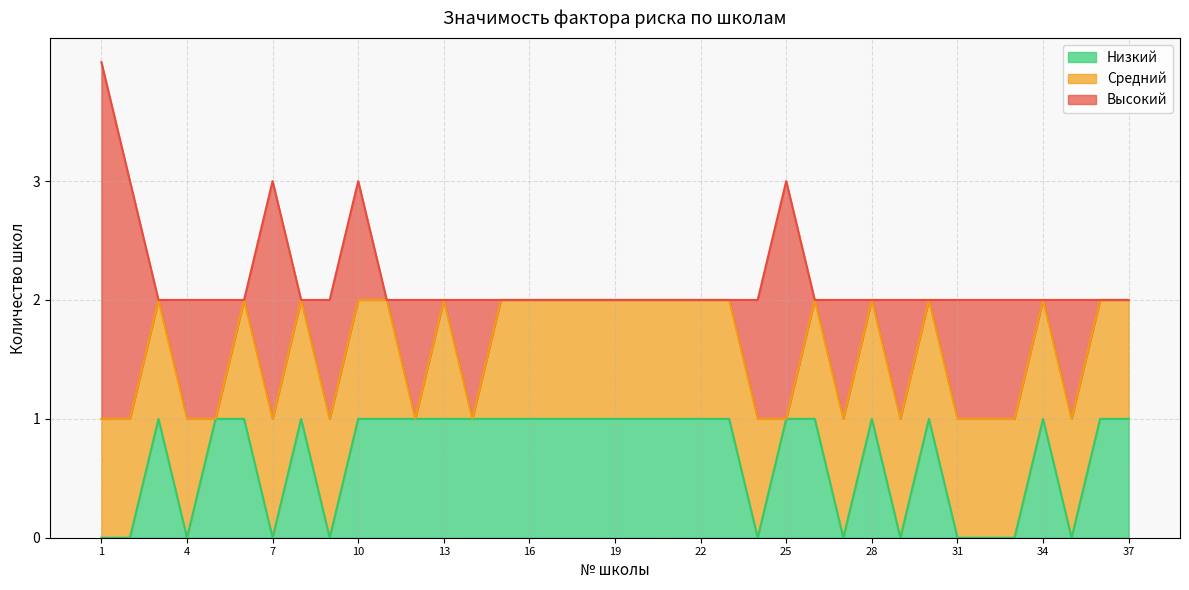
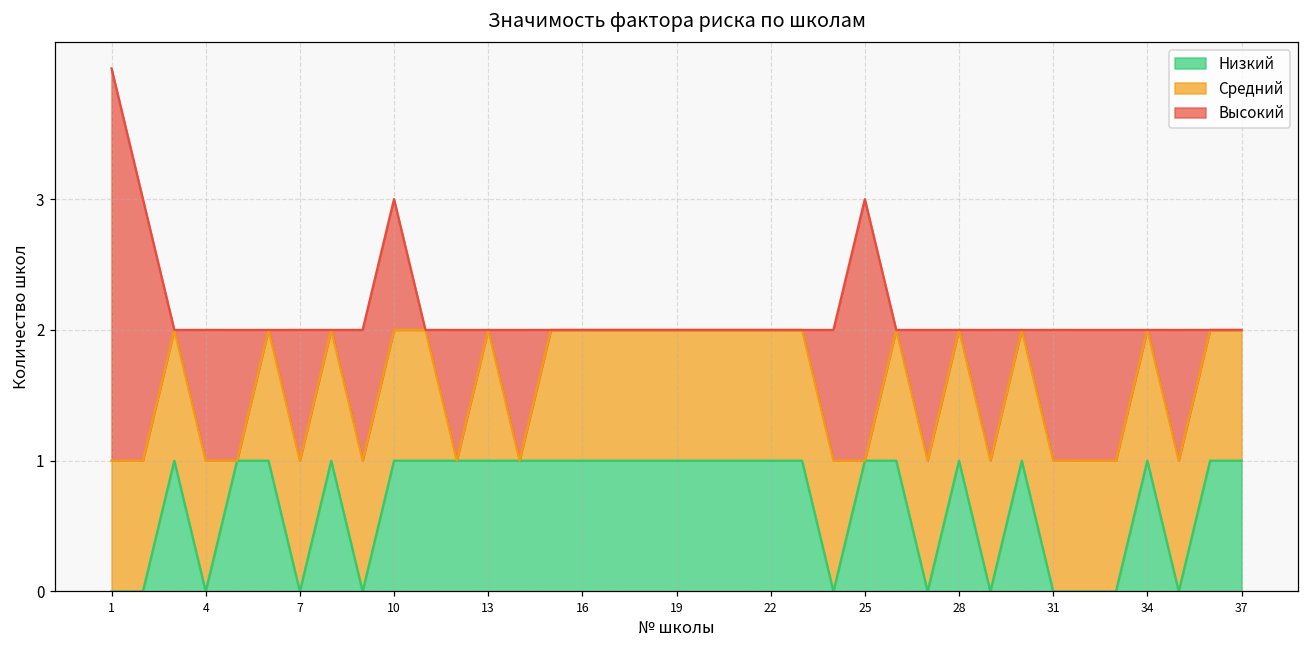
Высокий, 7: 2 -> 1
